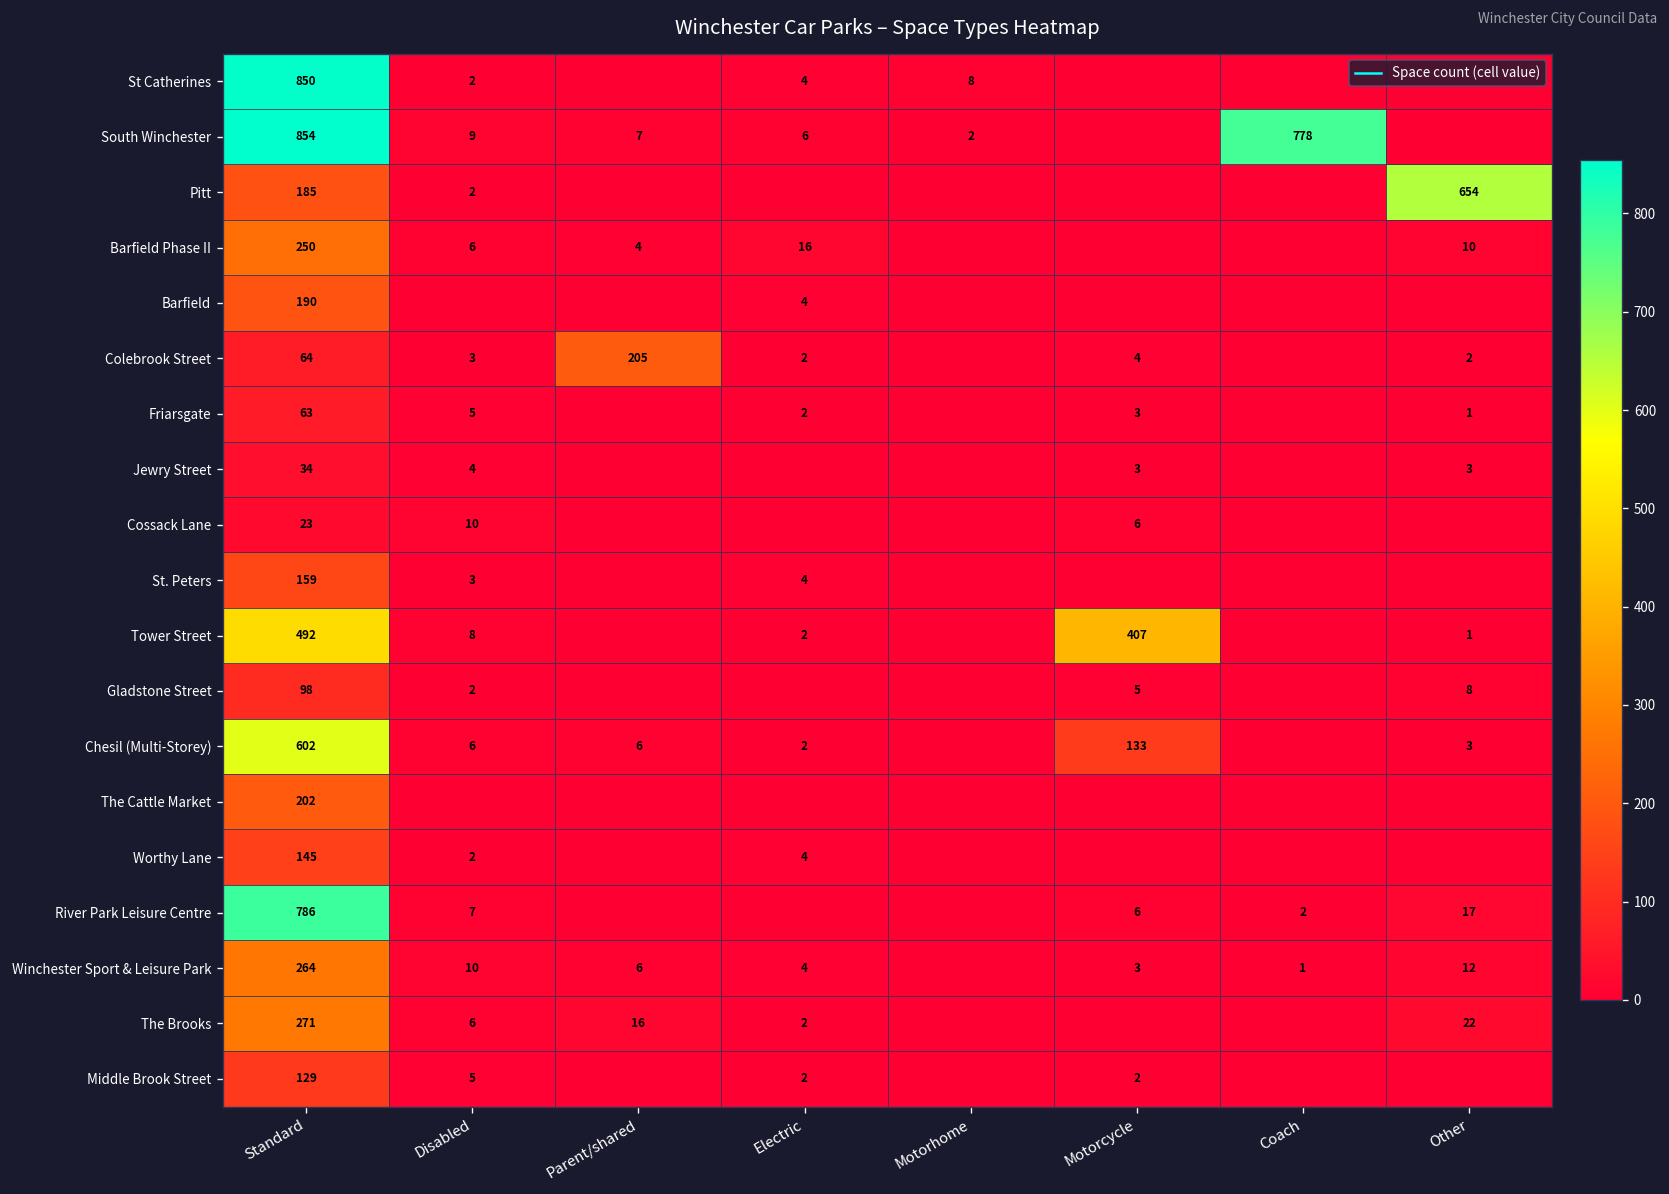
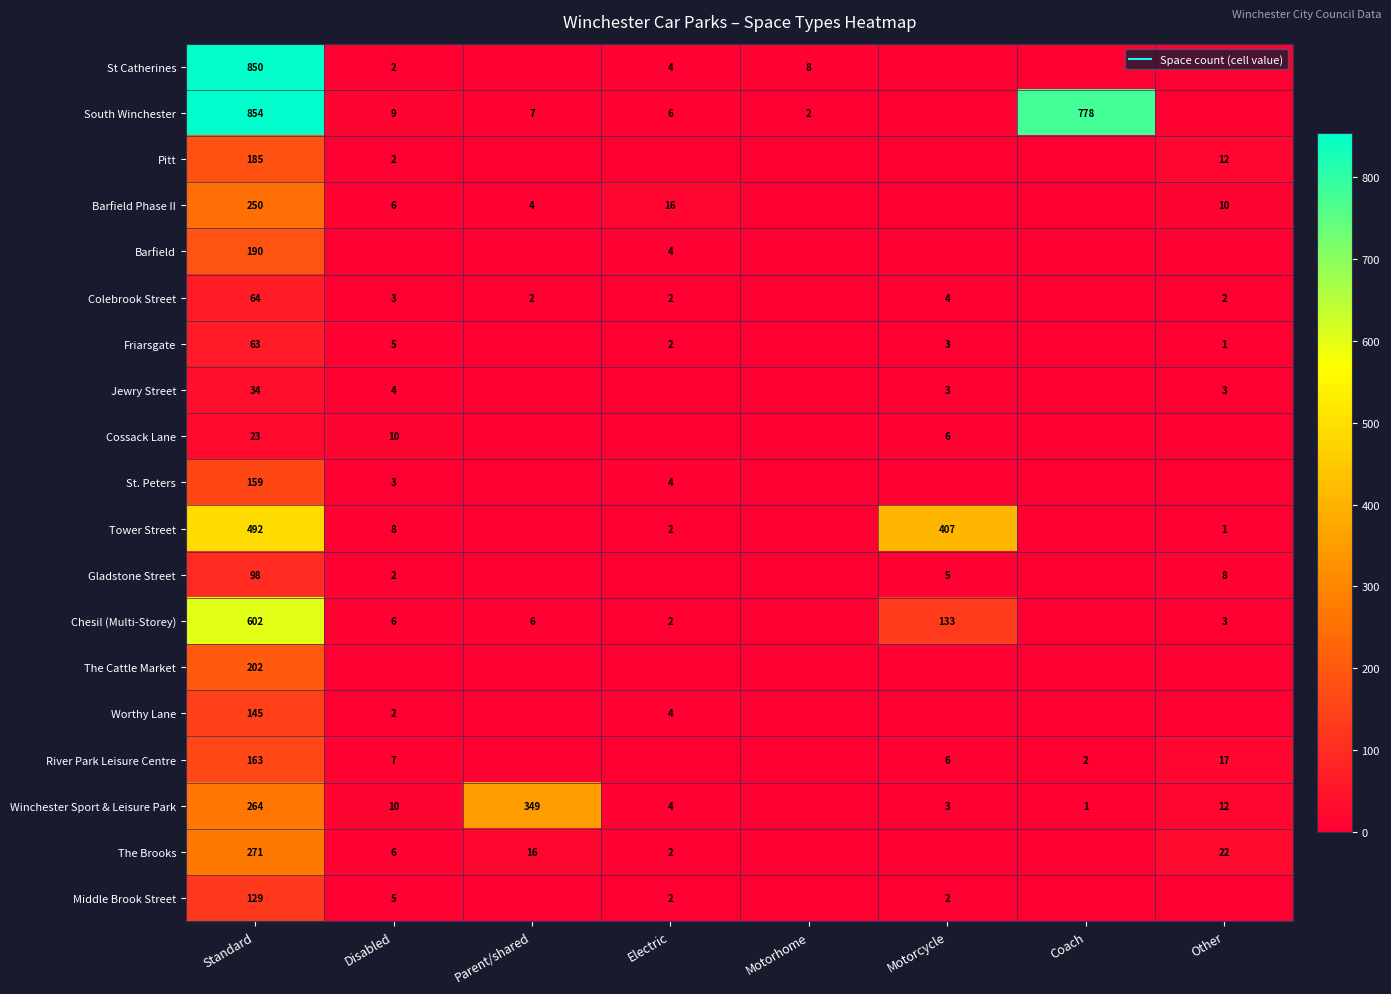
Pitt, Other: 654 -> 12
Colebrook Street, Parent/shared: 205 -> 2
River Park Leisure Centre, Standard: 786 -> 163
Winchester Sport & Leisure Park, Parent/shared: 6 -> 349
